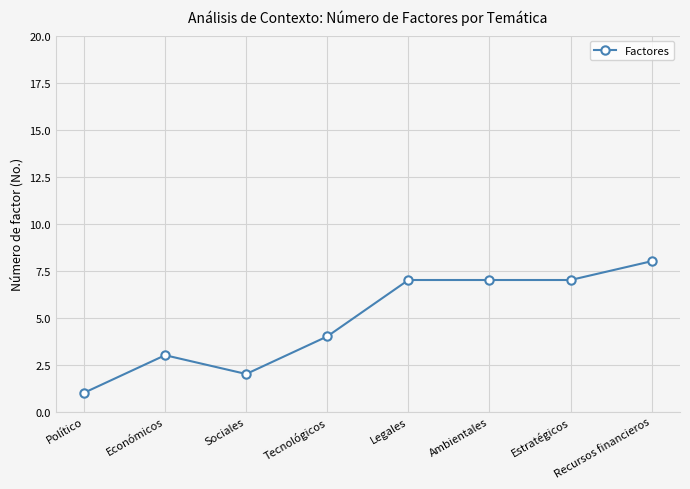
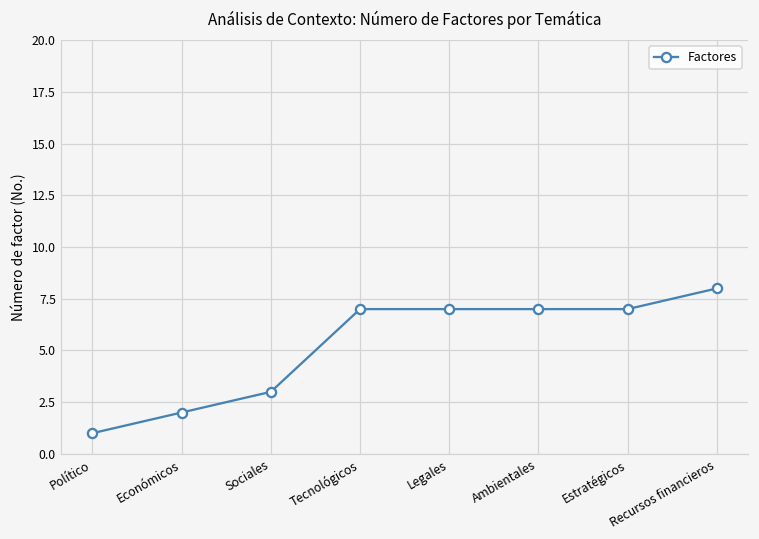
Económicos: 3 -> 2
Sociales: 2 -> 3
Tecnológicos: 4 -> 7
